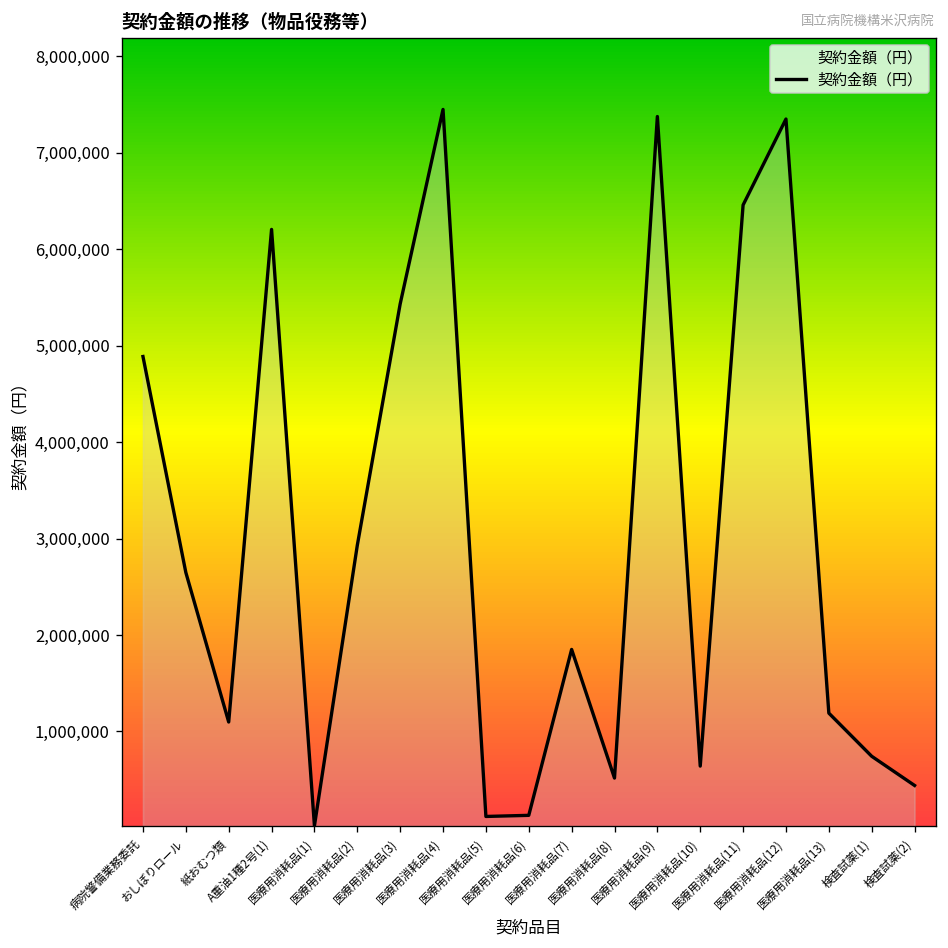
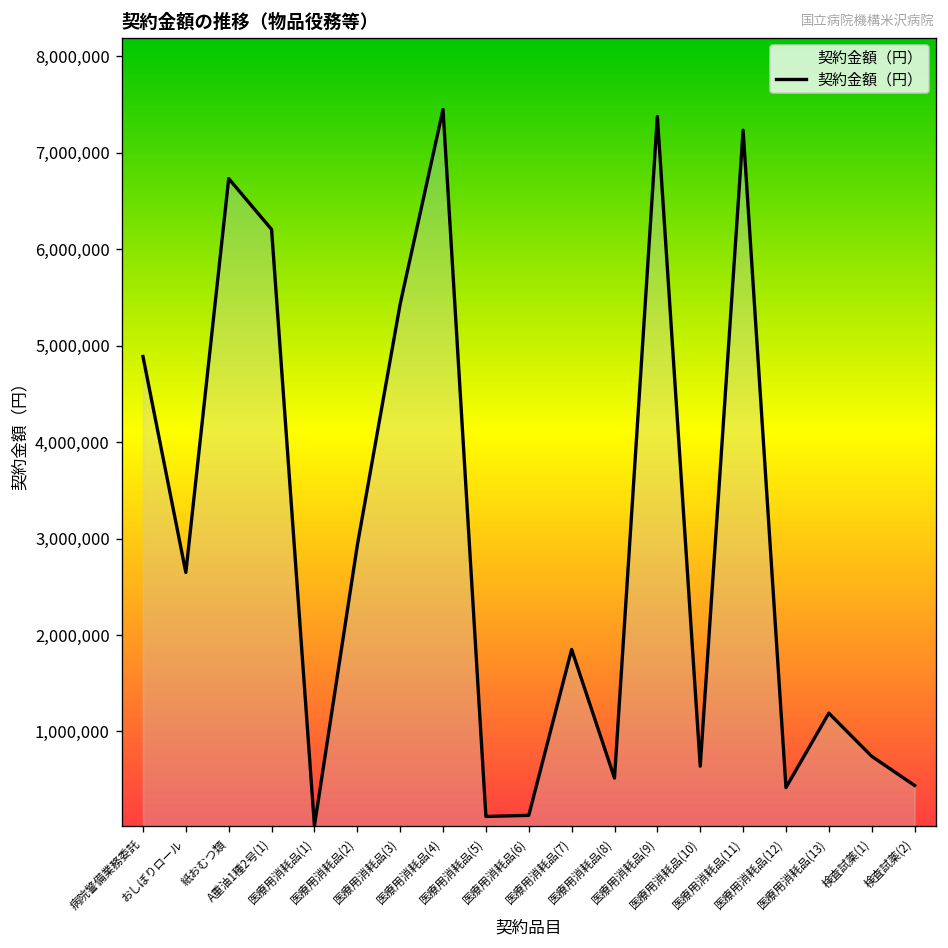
紙おむつ類: 1,100,000 -> 6,700,000
医療用消耗品(11): 6,500,000 -> 7,200,000
医療用消耗品(12): 7,300,000 -> 400,000
